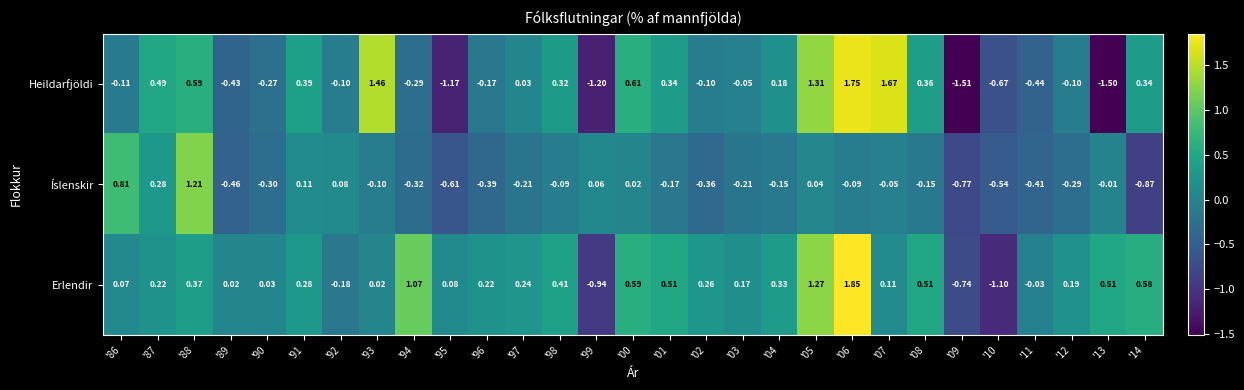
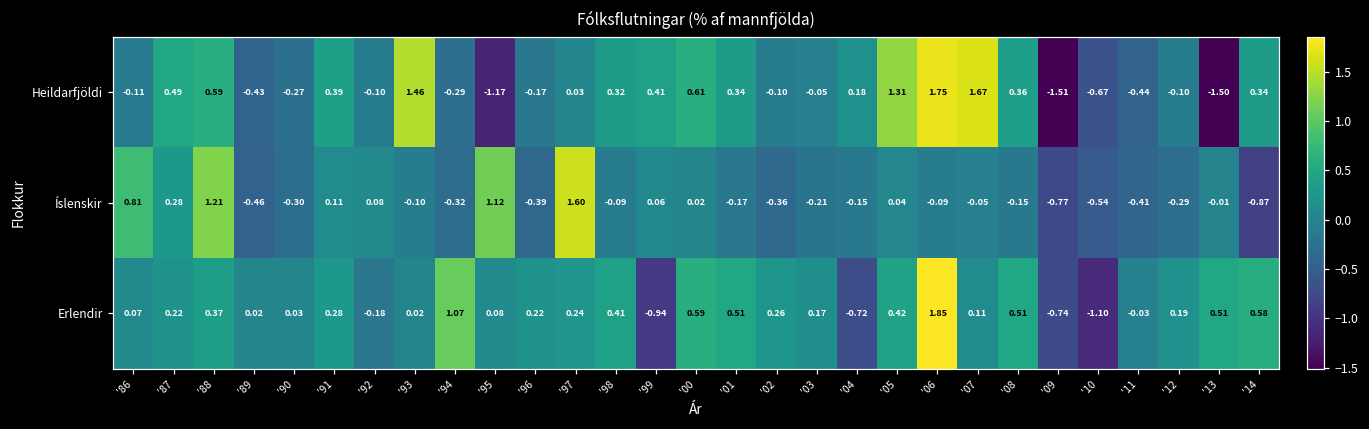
Heildarfjöldi, '99: -1.20 -> 0.41
Íslenskir, '95: -0.61 -> 1.12
Íslenskir, '97: -0.21 -> 1.60
Erlendir, '04: 0.33 -> -0.72
Erlendir, '05: 1.27 -> 0.42
